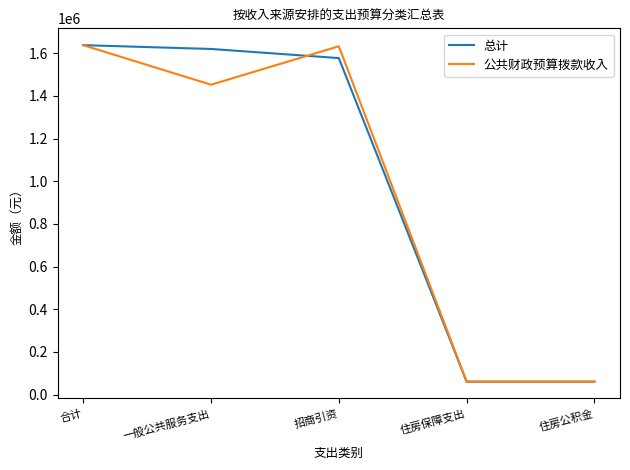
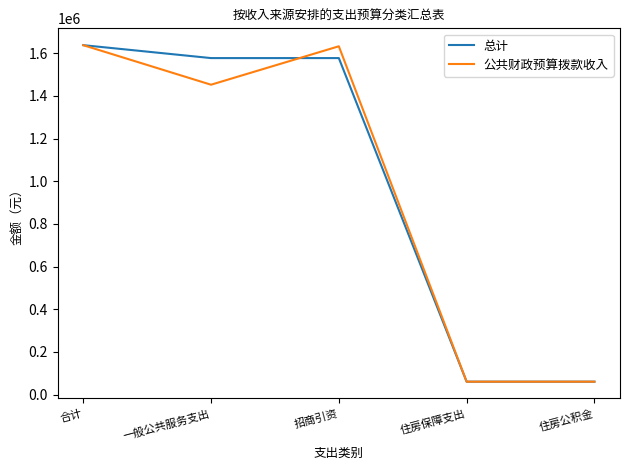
总计, 一般公共服务支出: 1620000 -> 1580000
